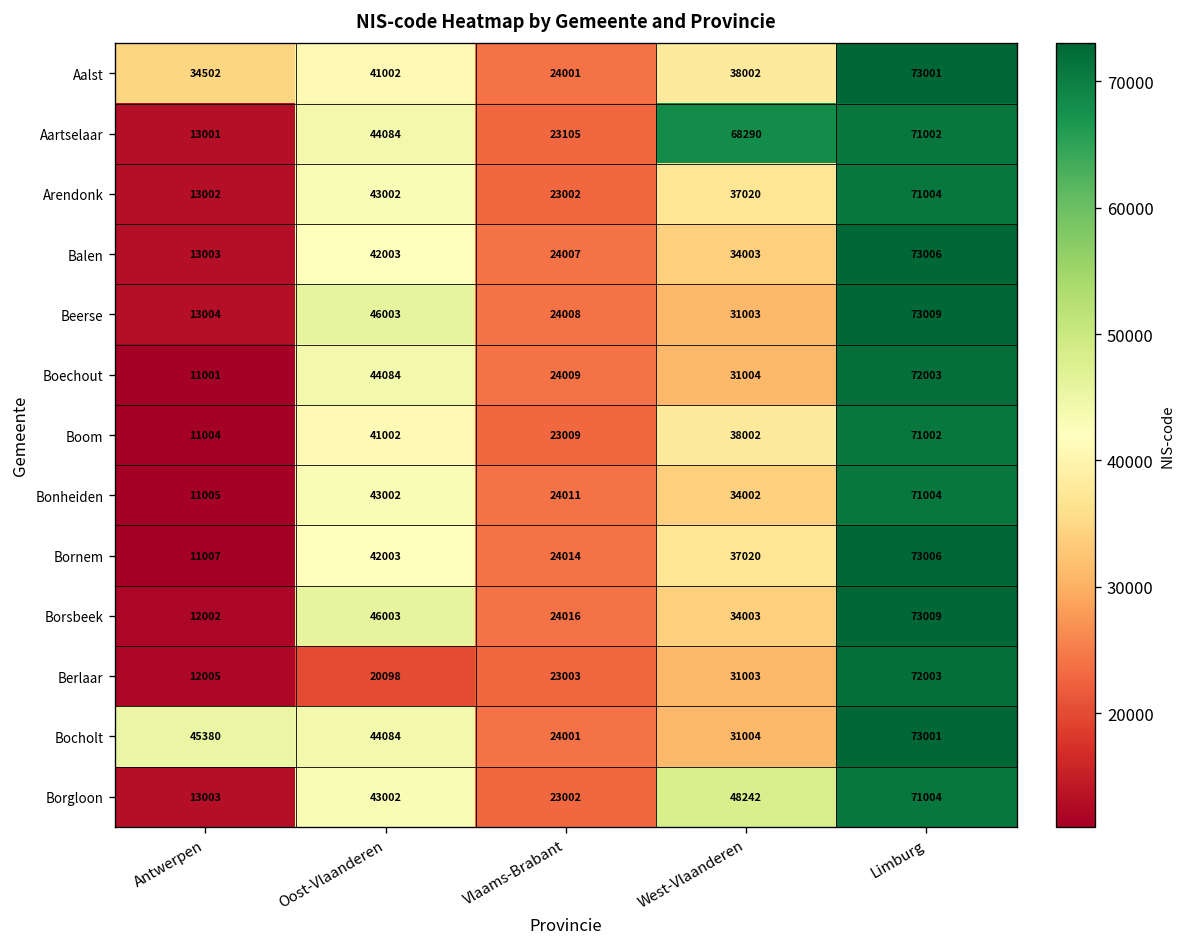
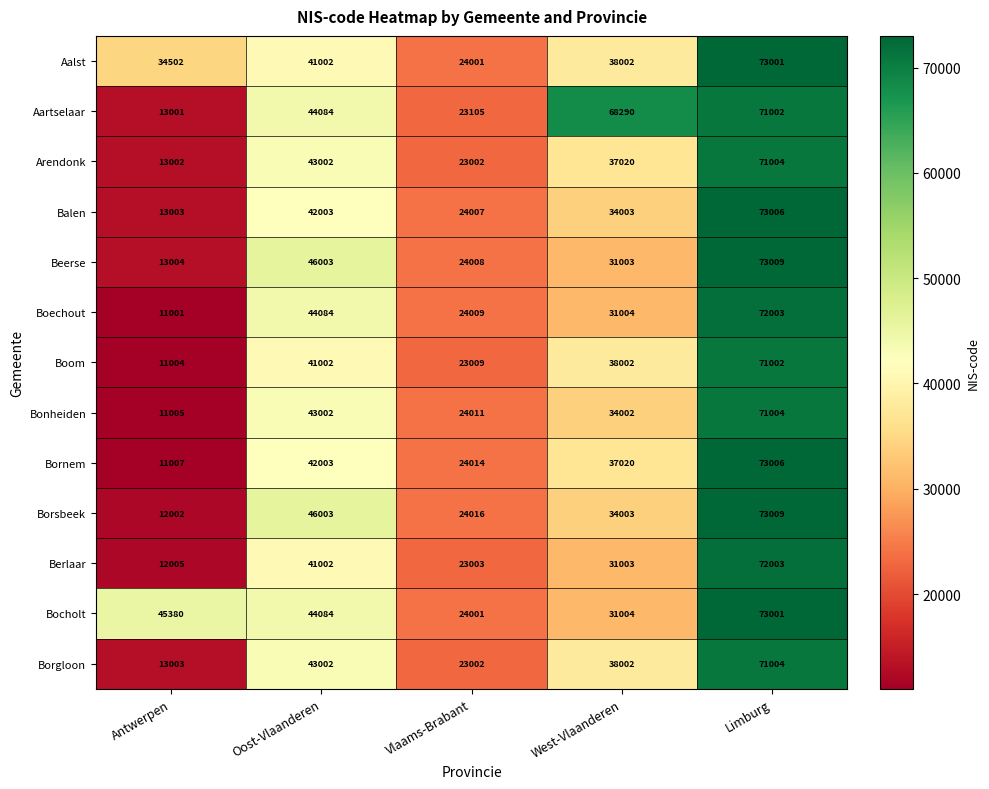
Berlaar, Oost-Vlaanderen: 20098 -> 41002
Borgloon, West-Vlaanderen: 48242 -> 38002
